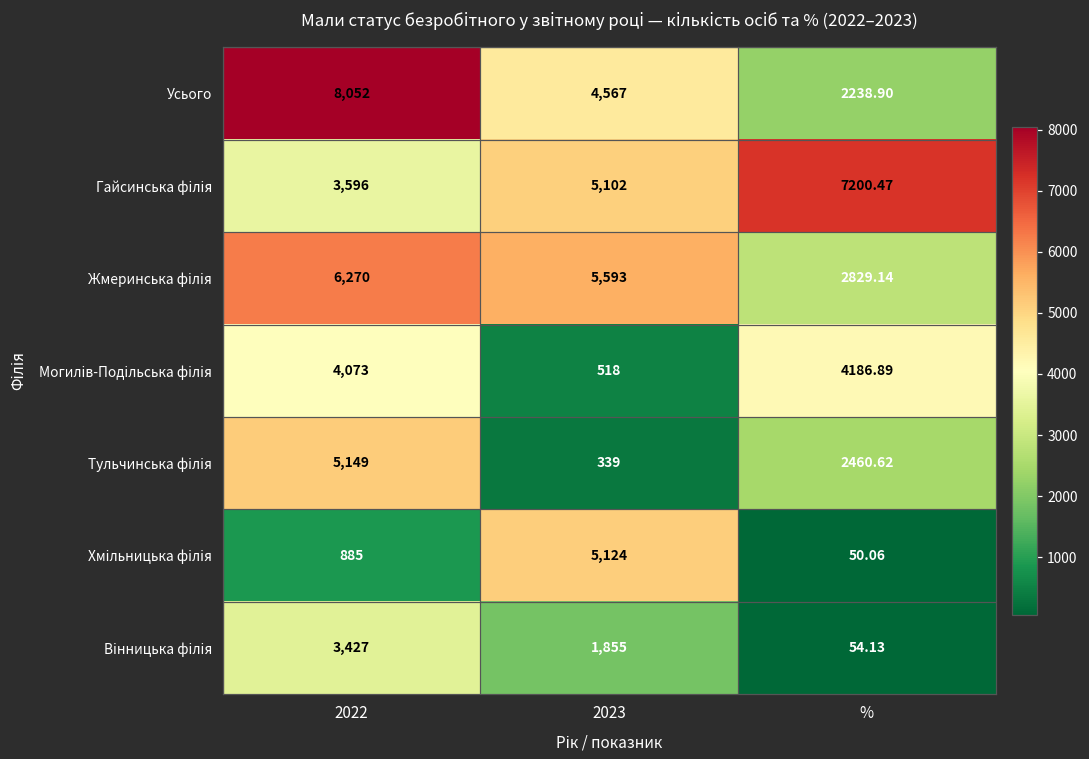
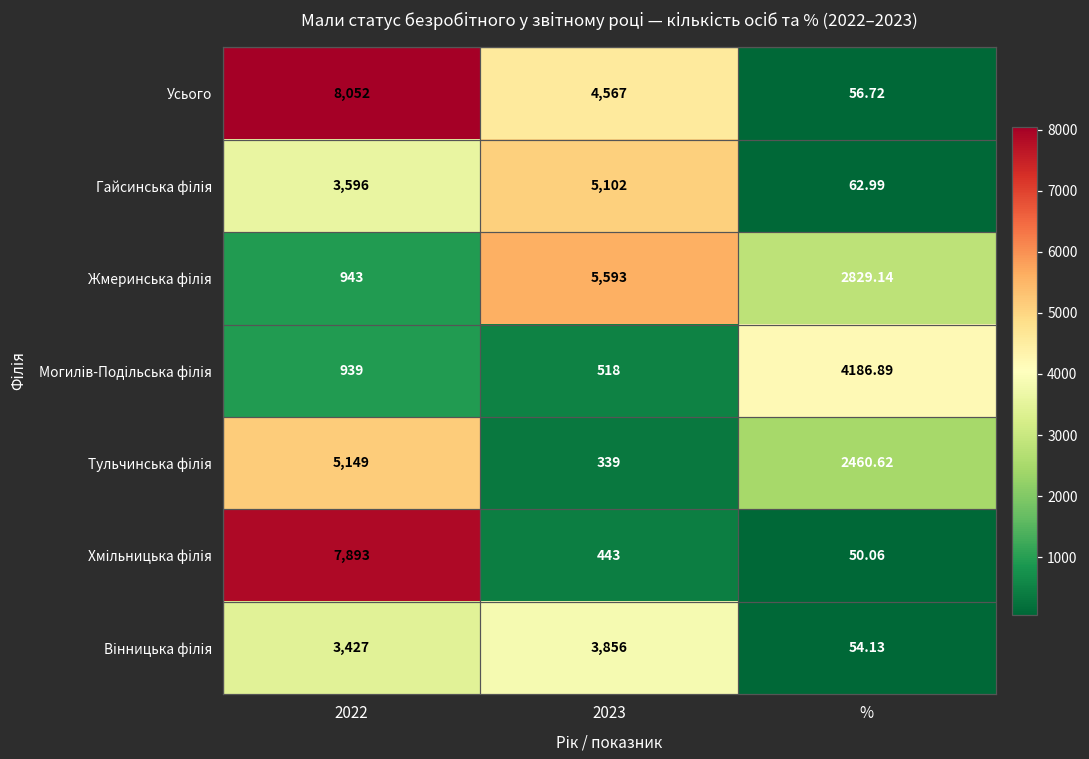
Усього, %: 2238.90 -> 56.72
Гайсинська філія, %: 7200.47 -> 62.99
Жмеринська філія, 2022: 6,270 -> 943
Могилів-Подільська філія, 2022: 4,073 -> 939
Хмільницька філія, 2022: 885 -> 7,893
Хмільницька філія, 2023: 5,124 -> 443
Вінницька філія, 2023: 1,855 -> 3,856
